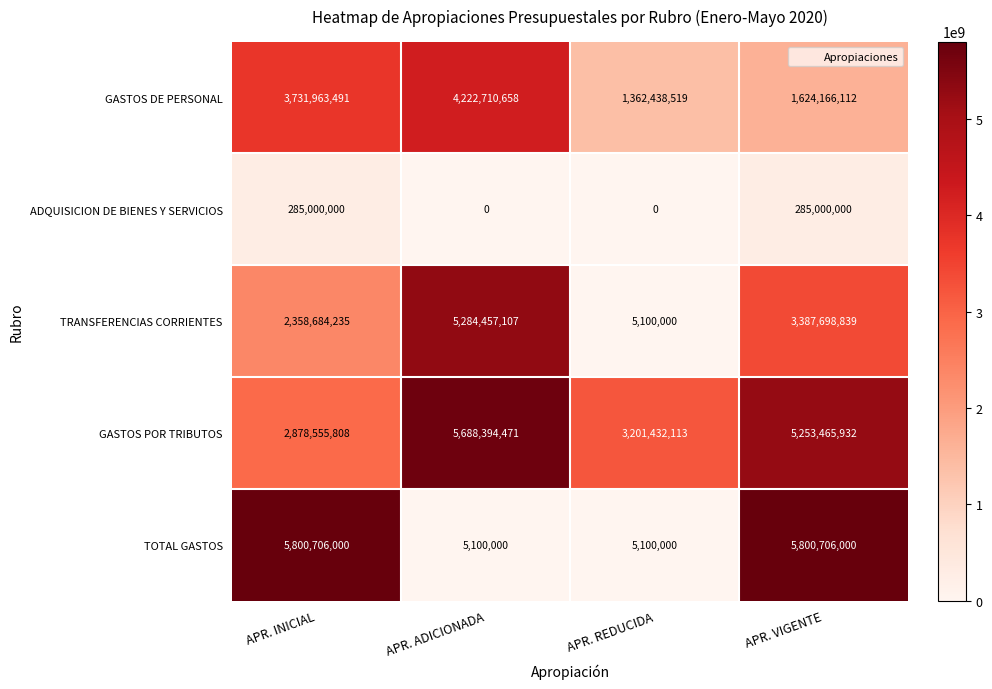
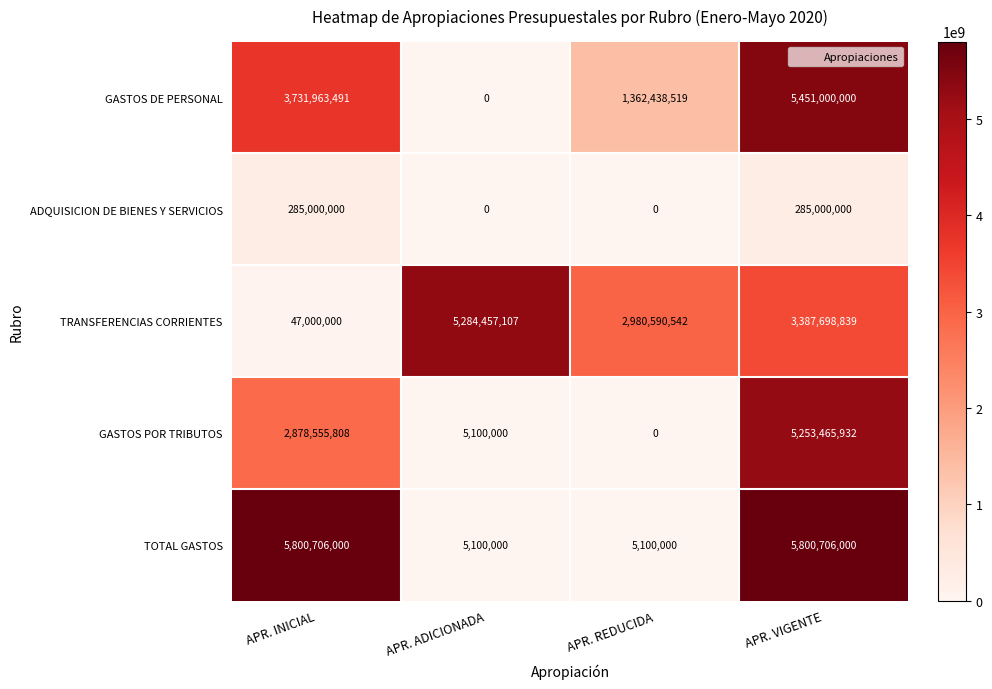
GASTOS DE PERSONAL, APR. ADICIONADA: 4,222,710,658 -> 0
GASTOS DE PERSONAL, APR. VIGENTE: 1,624,166,112 -> 5,451,000,000
TRANSFERENCIAS CORRIENTES, APR. INICIAL: 2,358,684,235 -> 47,000,000
TRANSFERENCIAS CORRIENTES, APR. REDUCIDA: 5,100,000 -> 2,980,590,542
GASTOS POR TRIBUTOS, APR. ADICIONADA: 5,688,394,471 -> 5,100,000
GASTOS POR TRIBUTOS, APR. REDUCIDA: 3,201,432,113 -> 0
